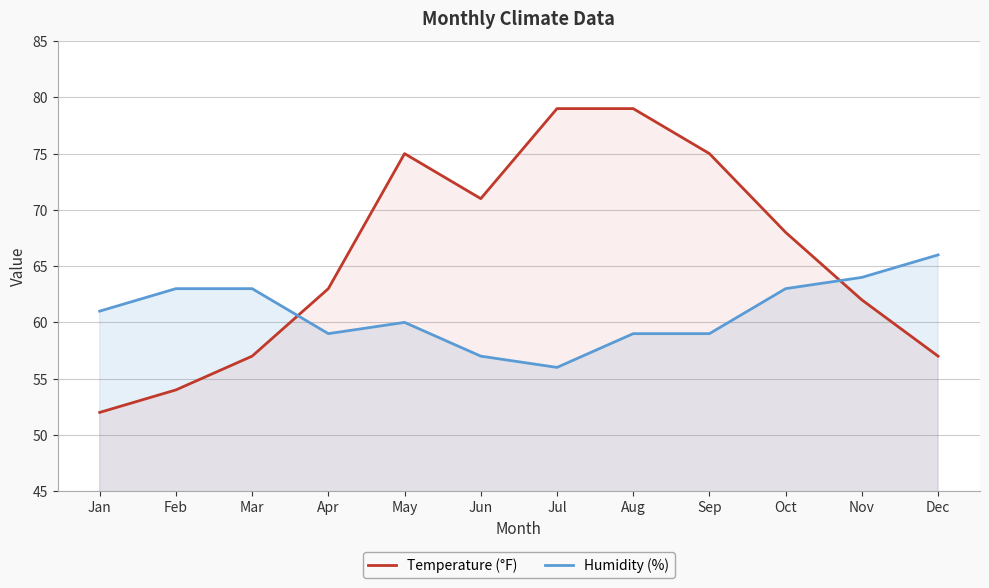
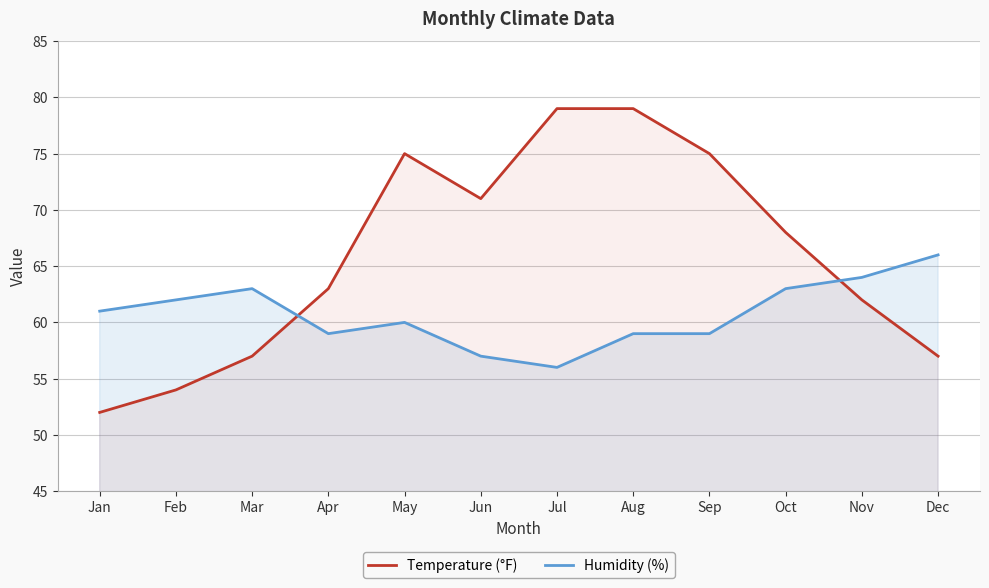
Humidity (%), Feb: 63 -> 62
